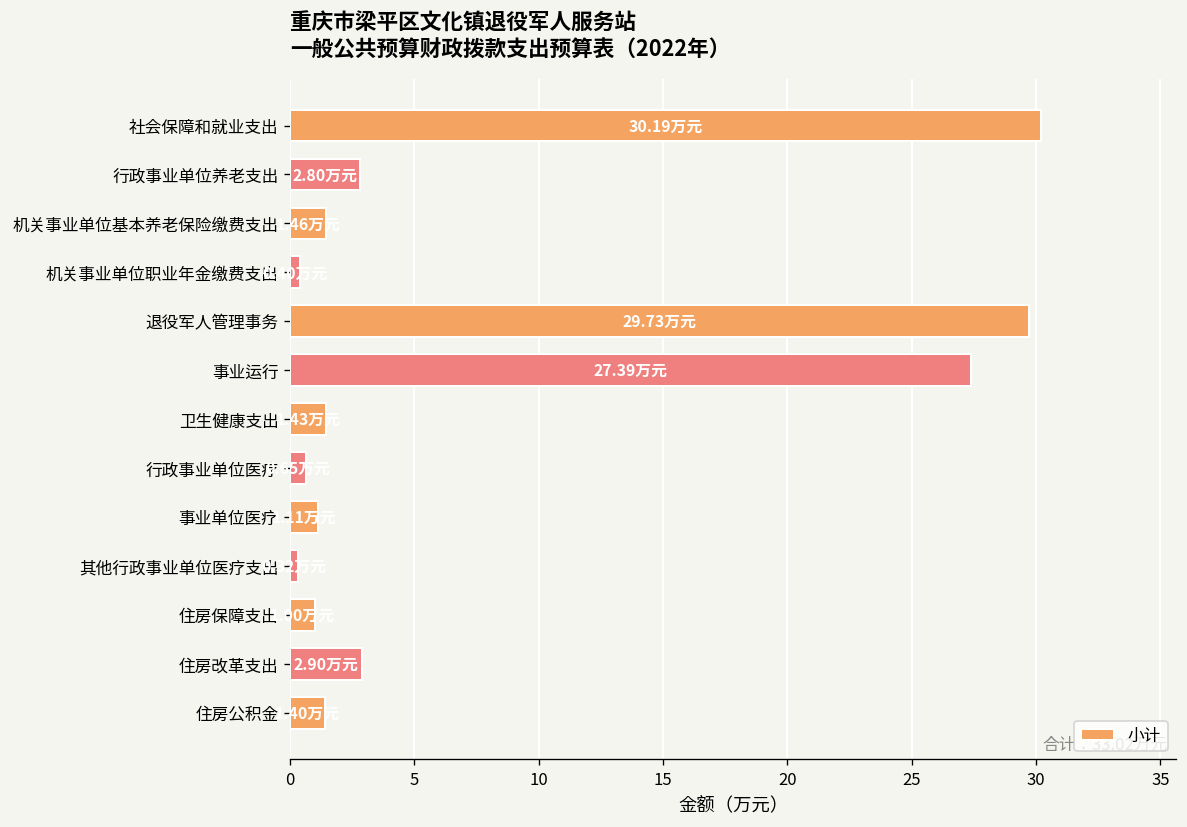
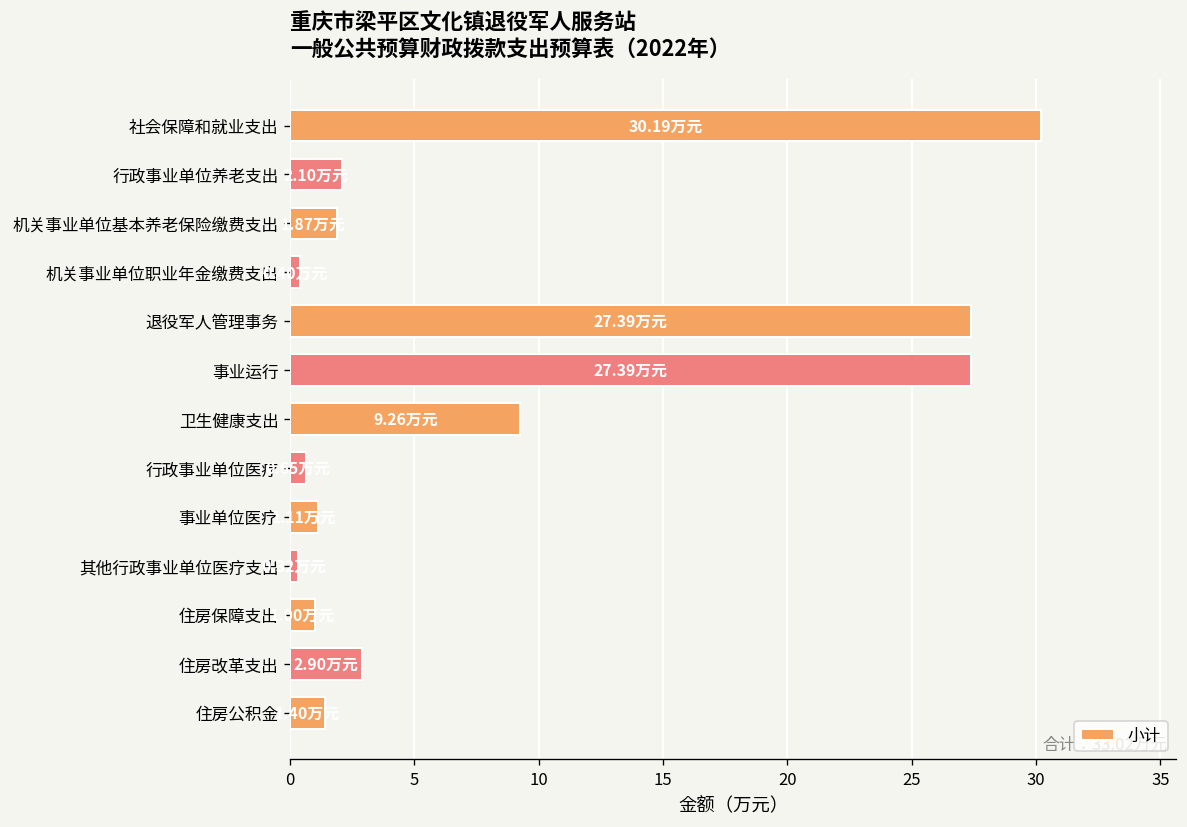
行政事业单位养老支出: 2.80 -> 2.10
机关事业单位基本养老保险缴费支出: 1.5 -> 1.9
退役军人管理事务: 29.73 -> 27.39
卫生健康支出: 1.4 -> 9.3
